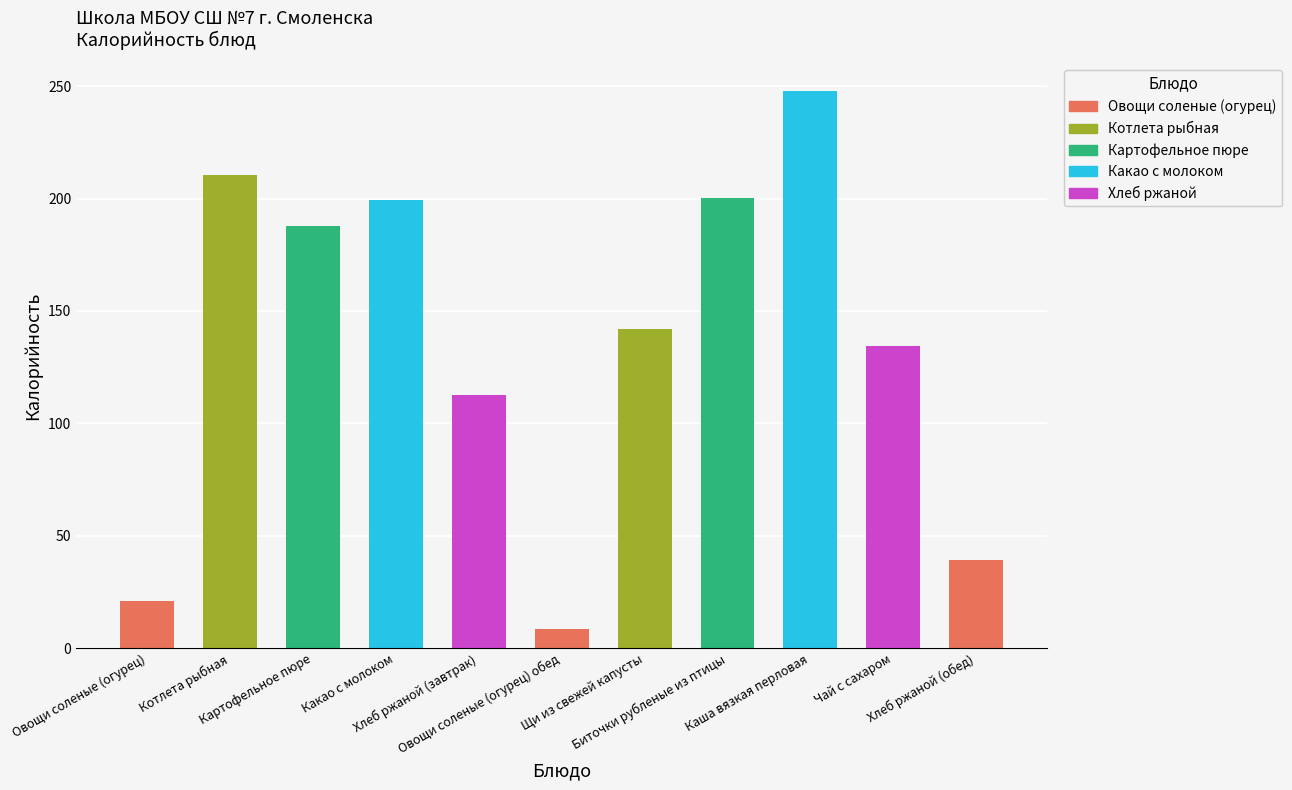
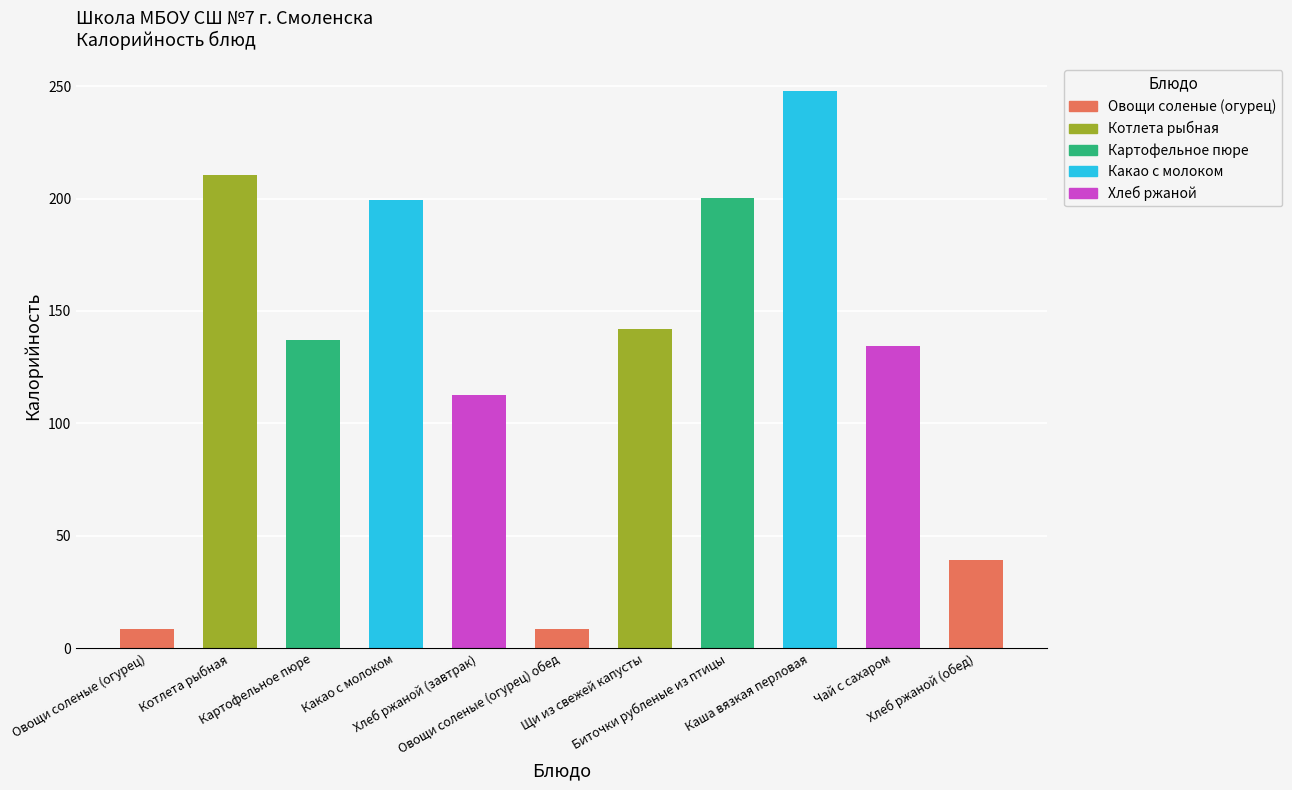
Овощи соленые (огурец): 21 -> 9
Картофельное пюре: 188 -> 137
